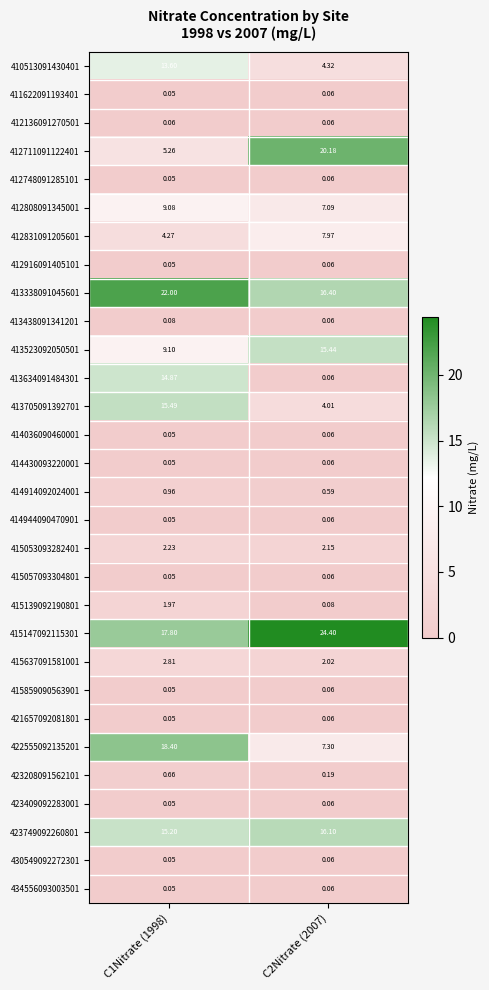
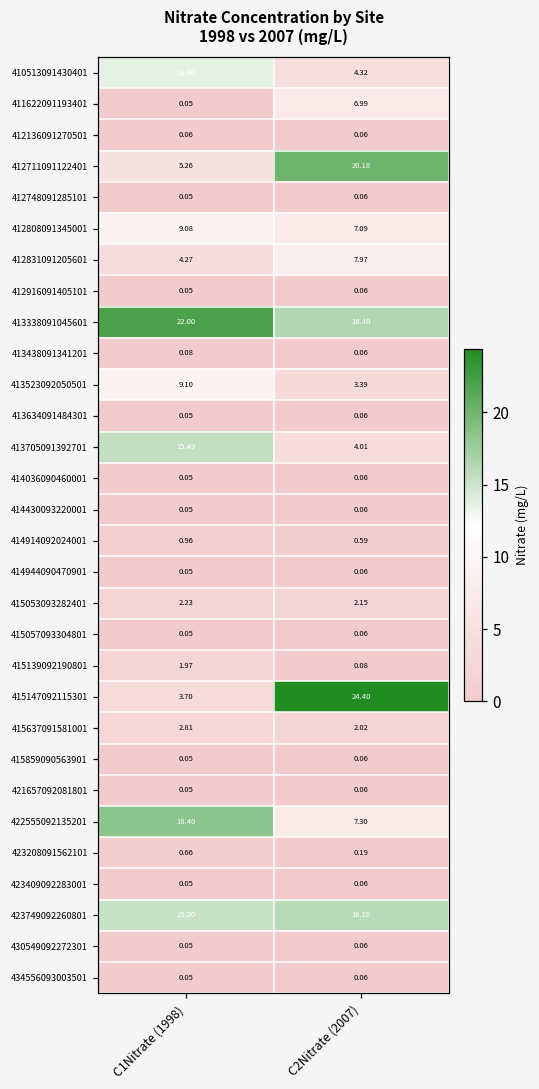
411622091193401, C2Nitrate (2007): 0.06 -> 6.99
413523092050501, C2Nitrate (2007): 15.44 -> 3.39
413634091484301, C1Nitrate (1998): 14.87 -> 0.05
415147092115301, C1Nitrate (1998): 17.80 -> 3.70
